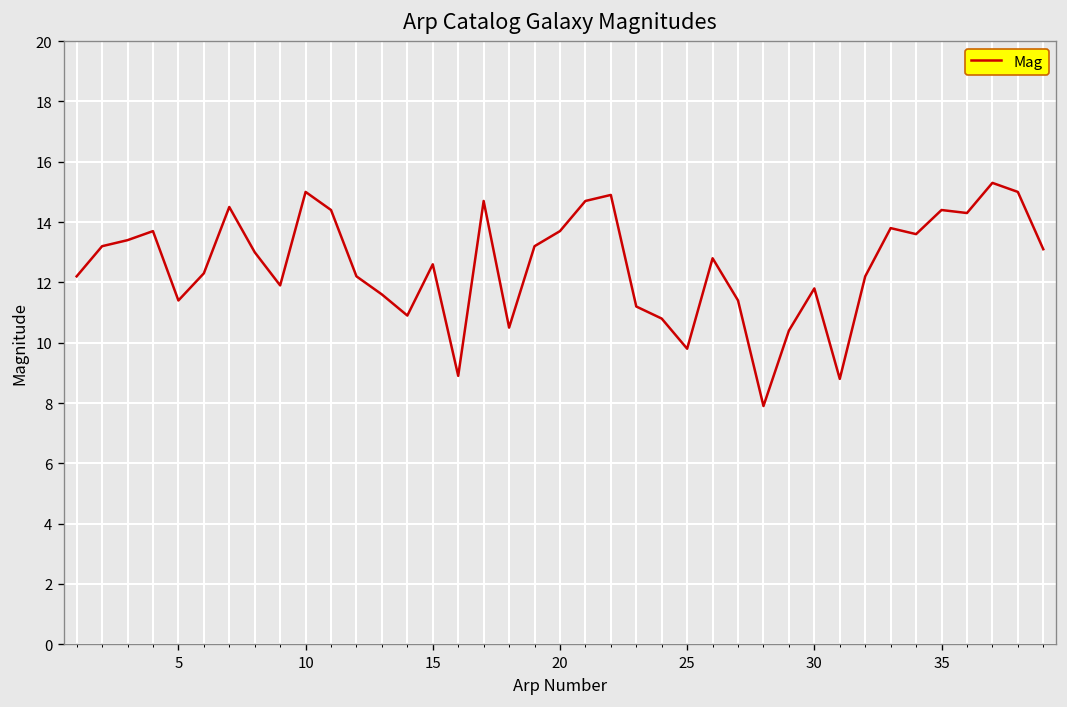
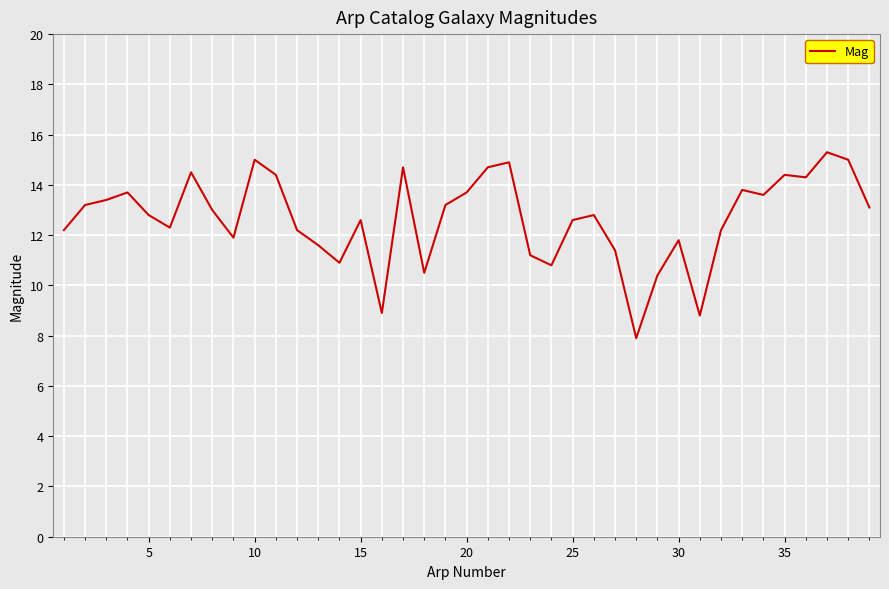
5: 11.4 -> 12.8
25: 9.8 -> 12.6
